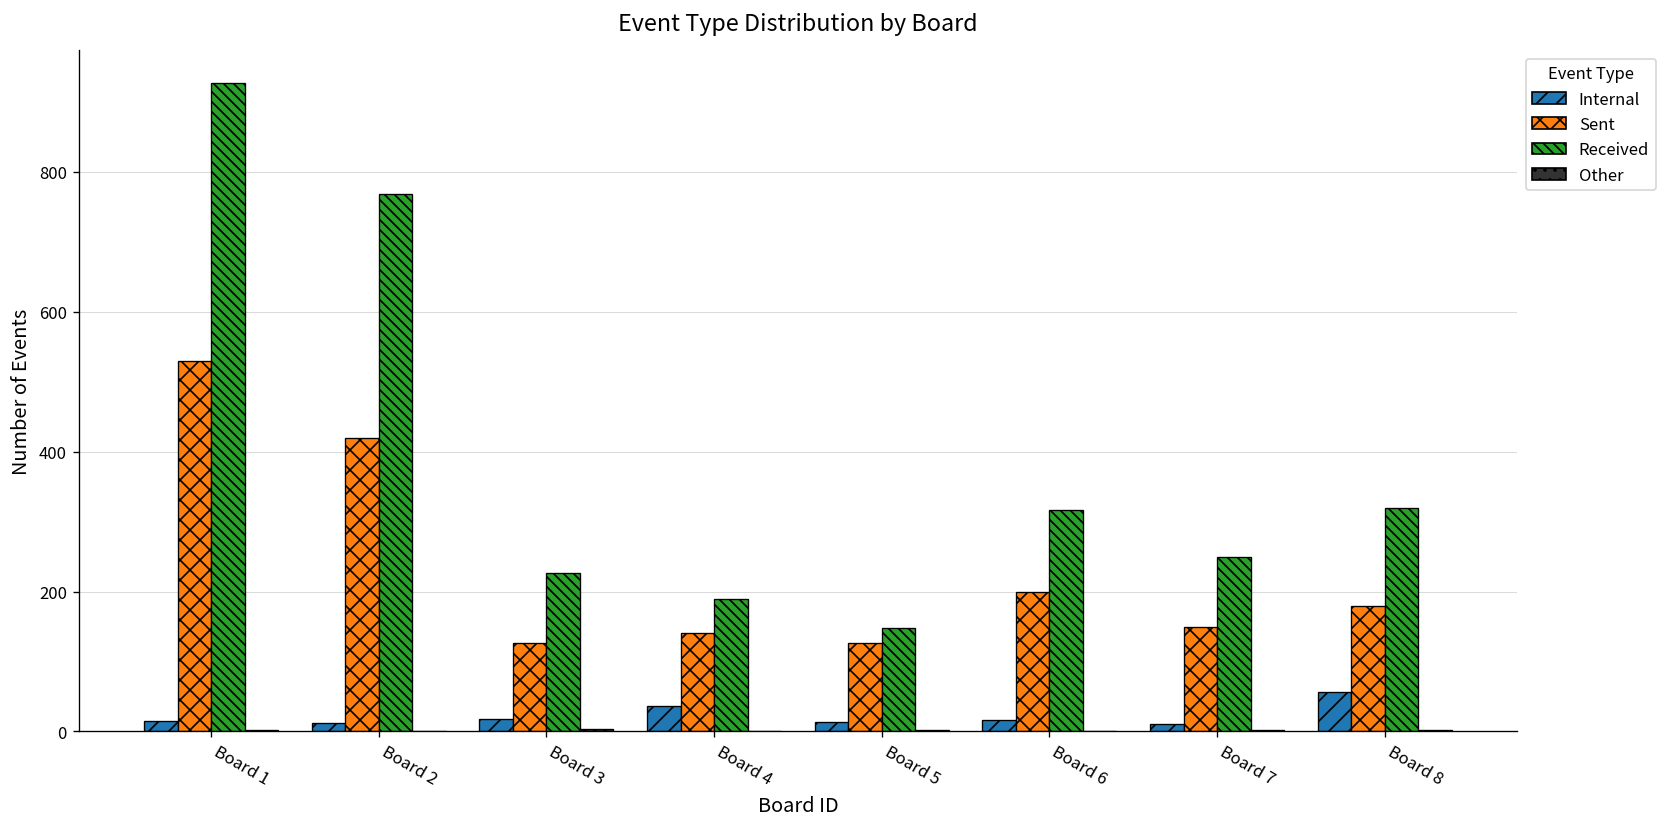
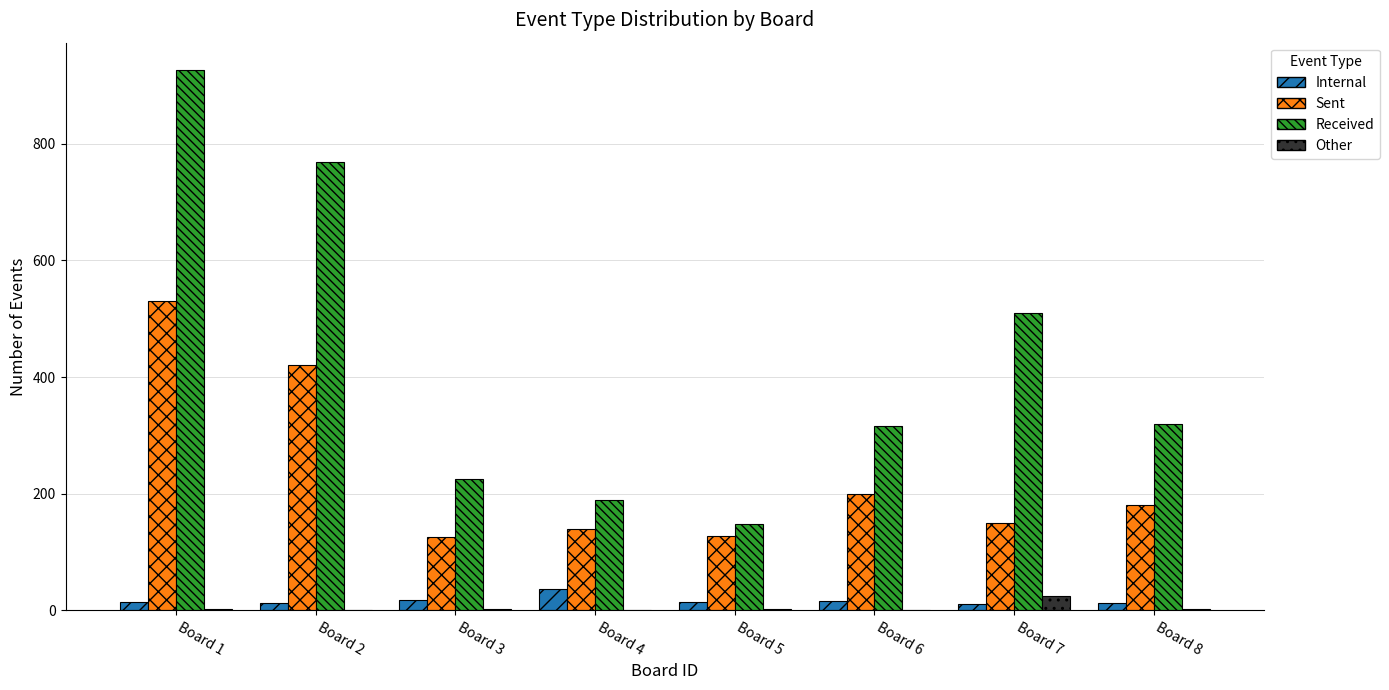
Received, Board 7: 250 -> 510
Other, Board 7: 0 -> 30
Internal, Board 8: 60 -> 10
